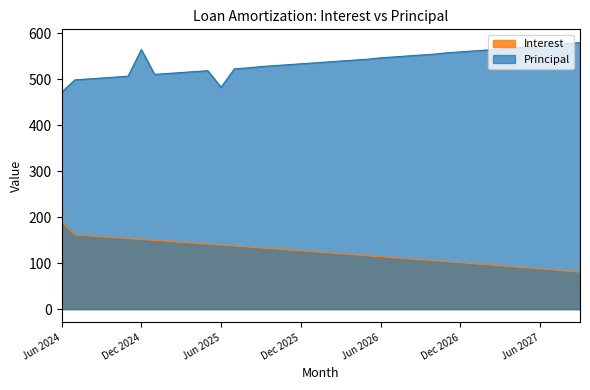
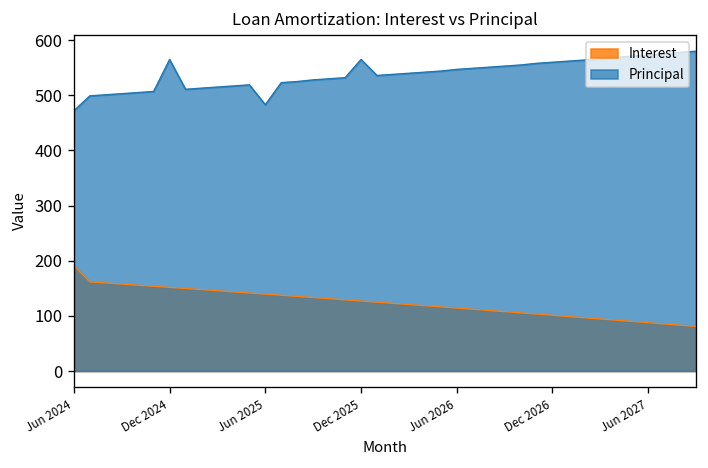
Principal, Dec 2025: 530 -> 570
